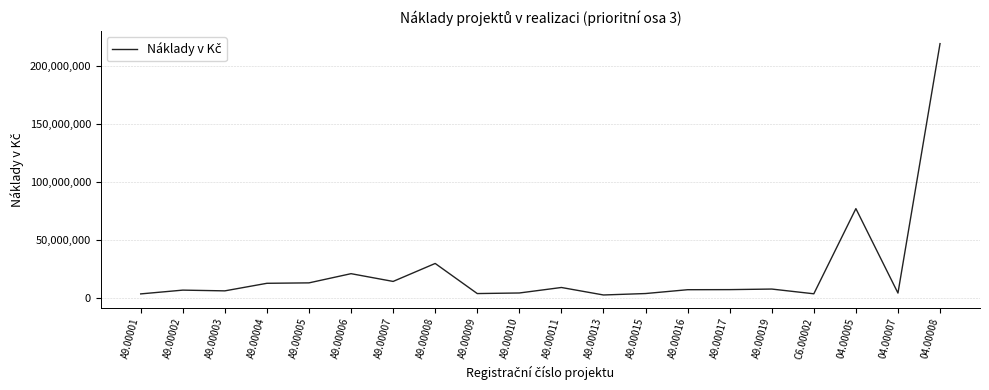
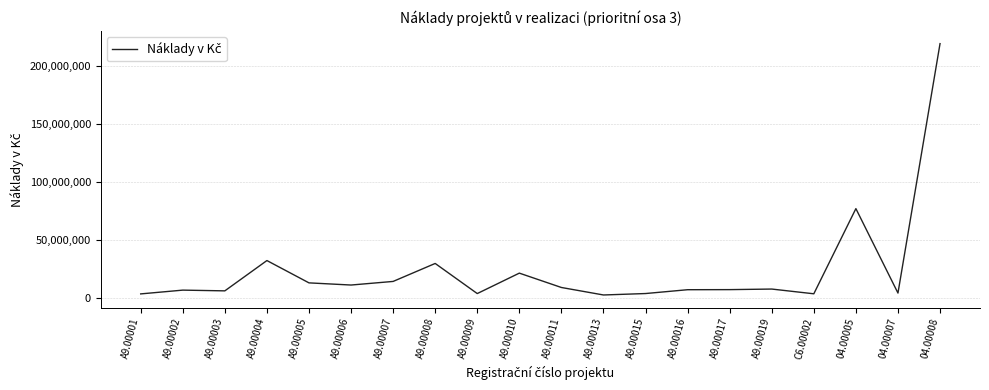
A9.00004: 13,000,000 -> 32,000,000
A9.00006: 21,000,000 -> 11,000,000
A9.00010: 4,000,000 -> 21,000,000
